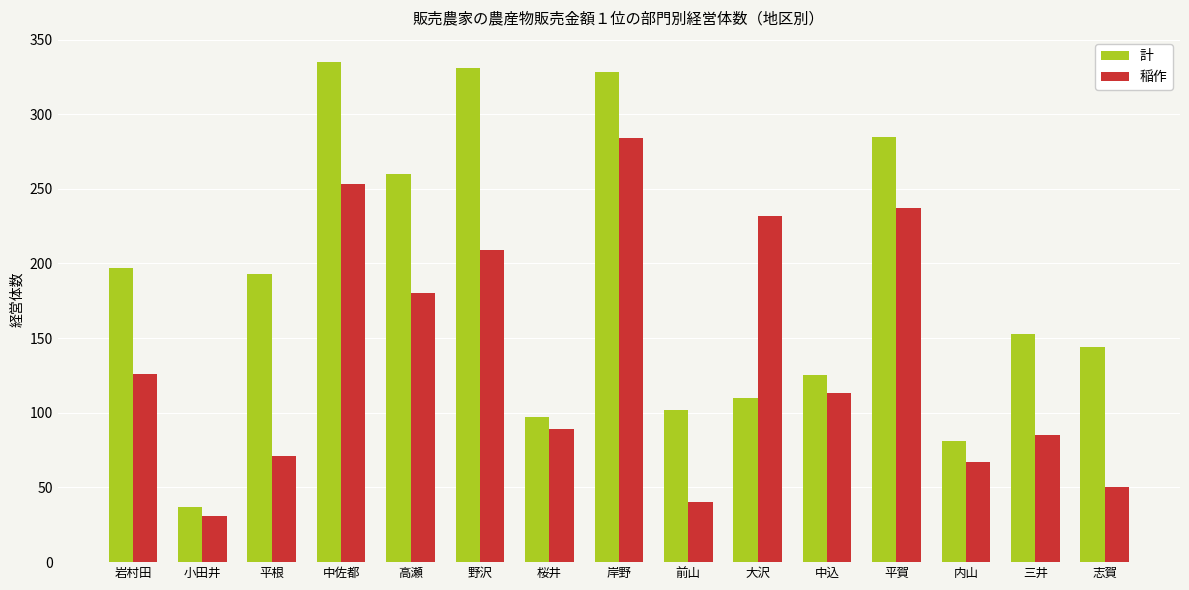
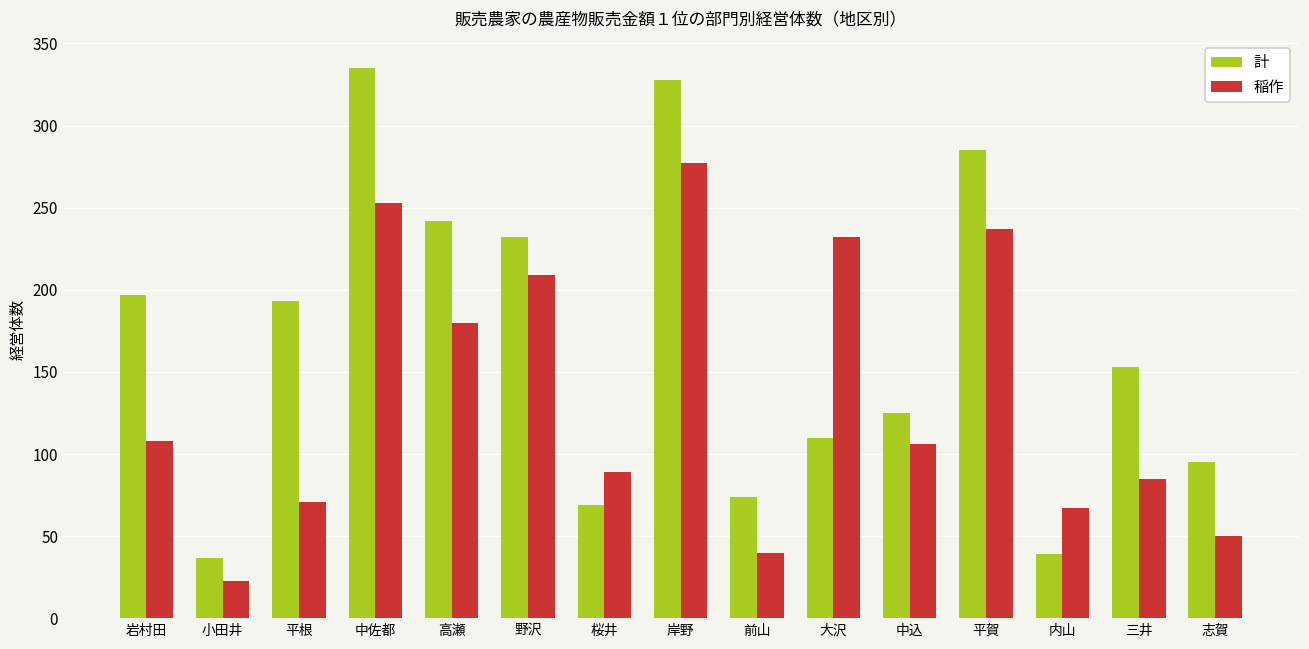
稲作, 岩村田: 126 -> 108
稲作, 小田井: 31 -> 23
計, 高瀬: 260 -> 242
計, 野沢: 331 -> 232
計, 桜井: 97 -> 69
稲作, 岸野: 284 -> 277
計, 前山: 102 -> 74
稲作, 中込: 113 -> 106
計, 内山: 81 -> 39
計, 志賀: 144 -> 95
